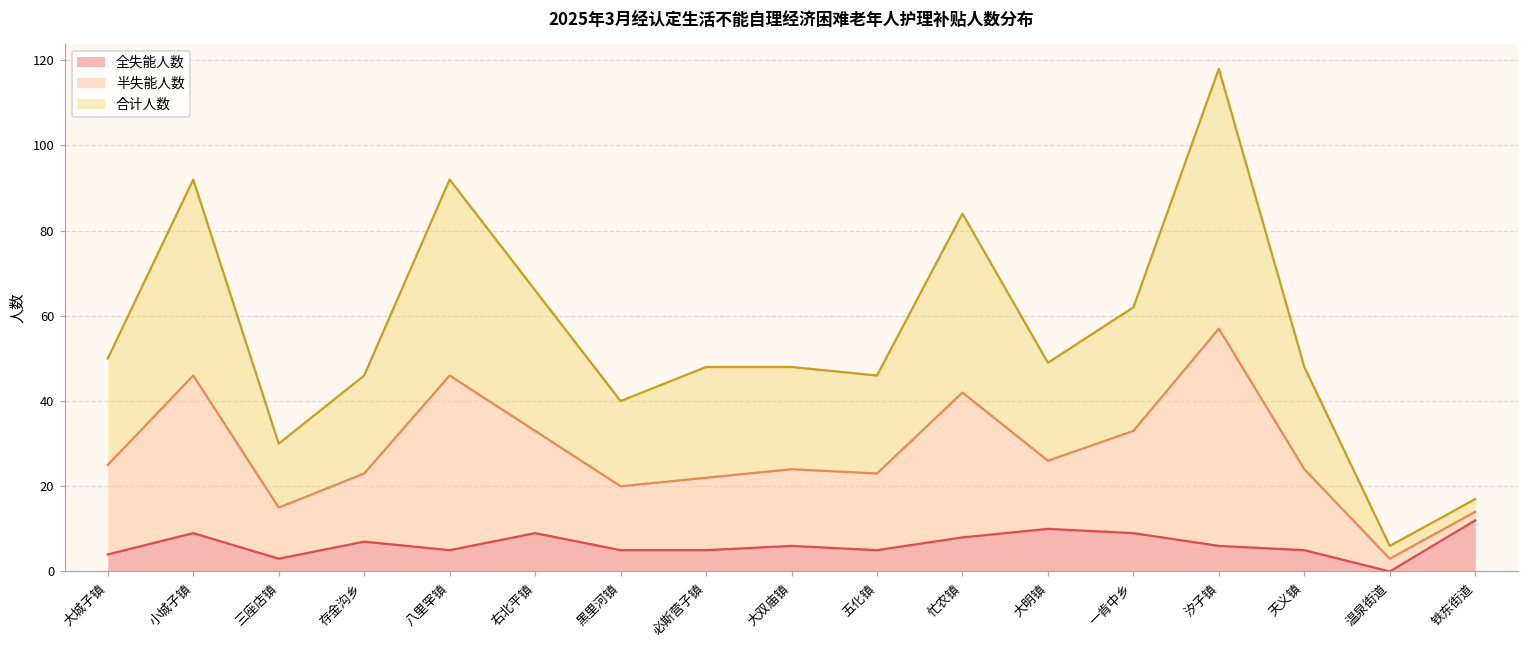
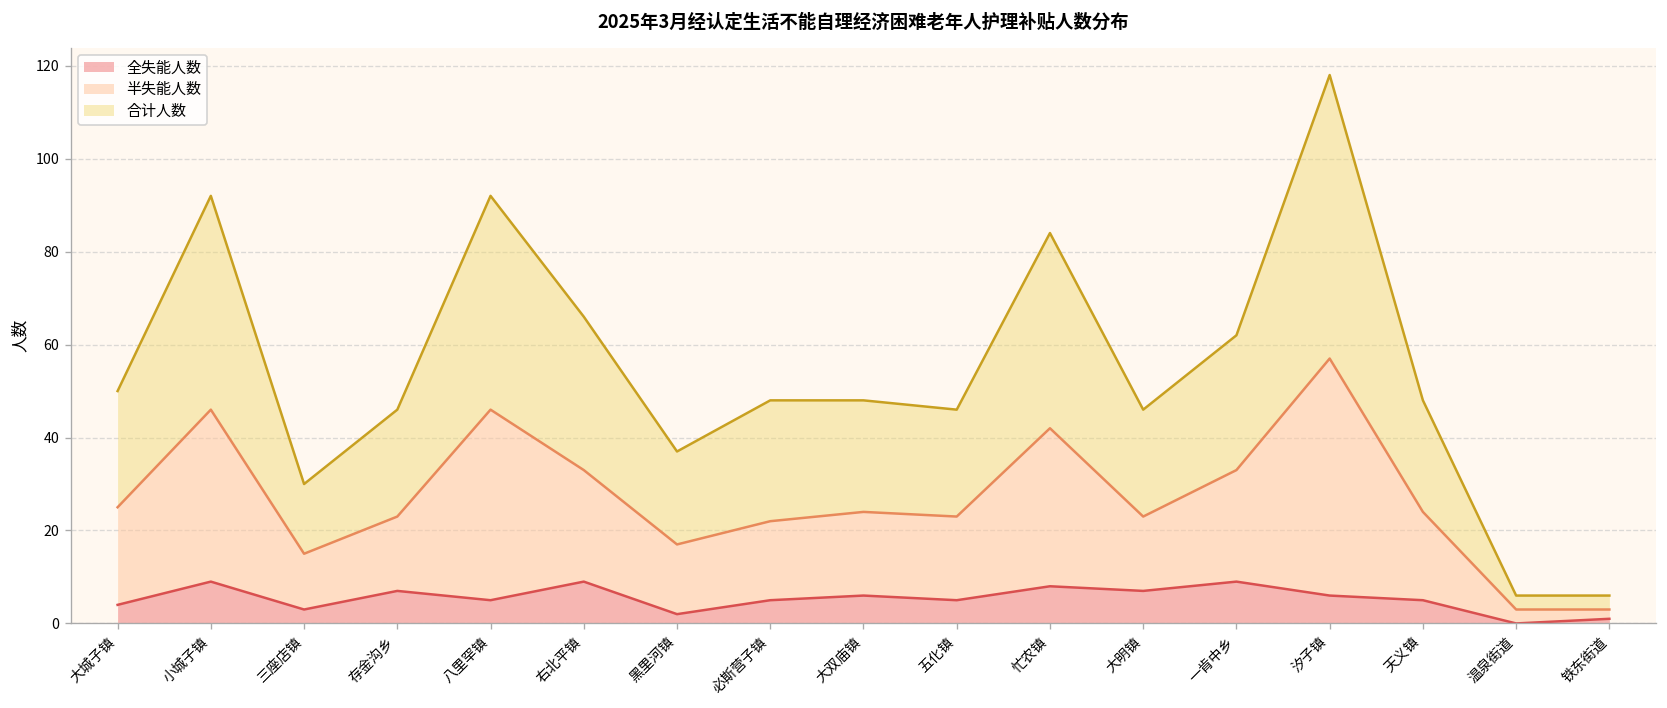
全失能人数, 黑里河镇: 5 -> 2
全失能人数, 大明镇: 10 -> 7
全失能人数, 铁东街道: 12 -> 1
